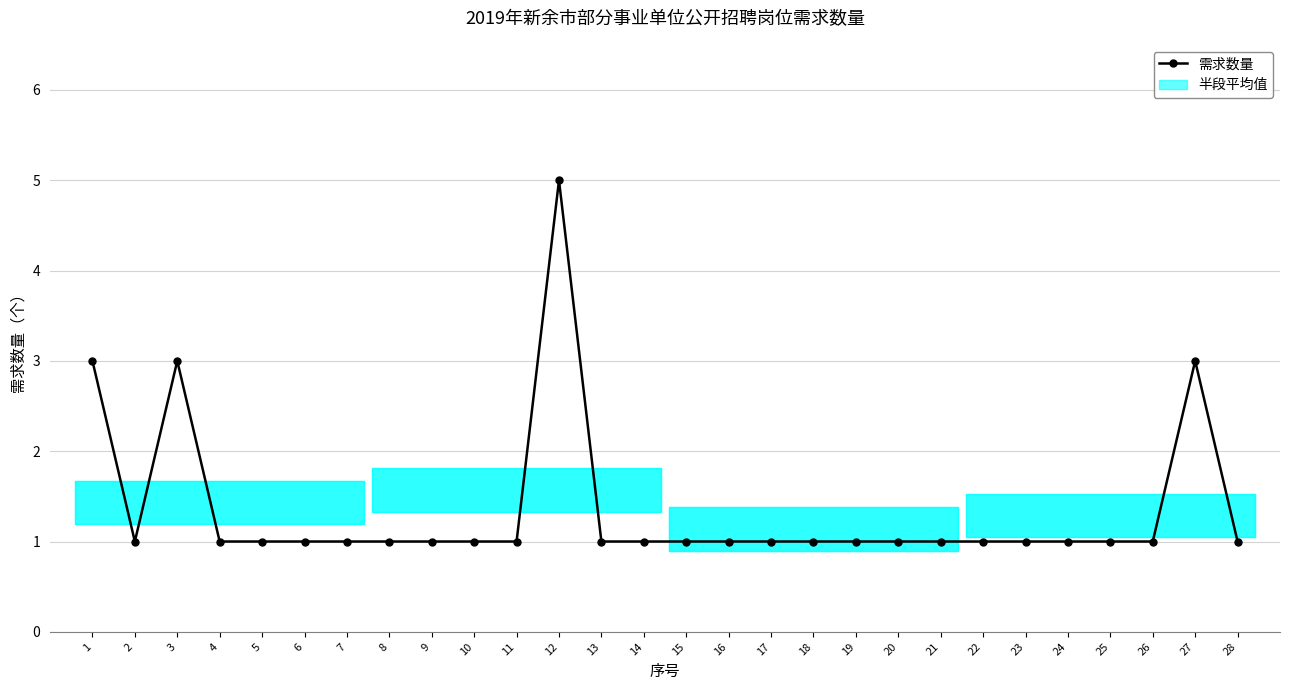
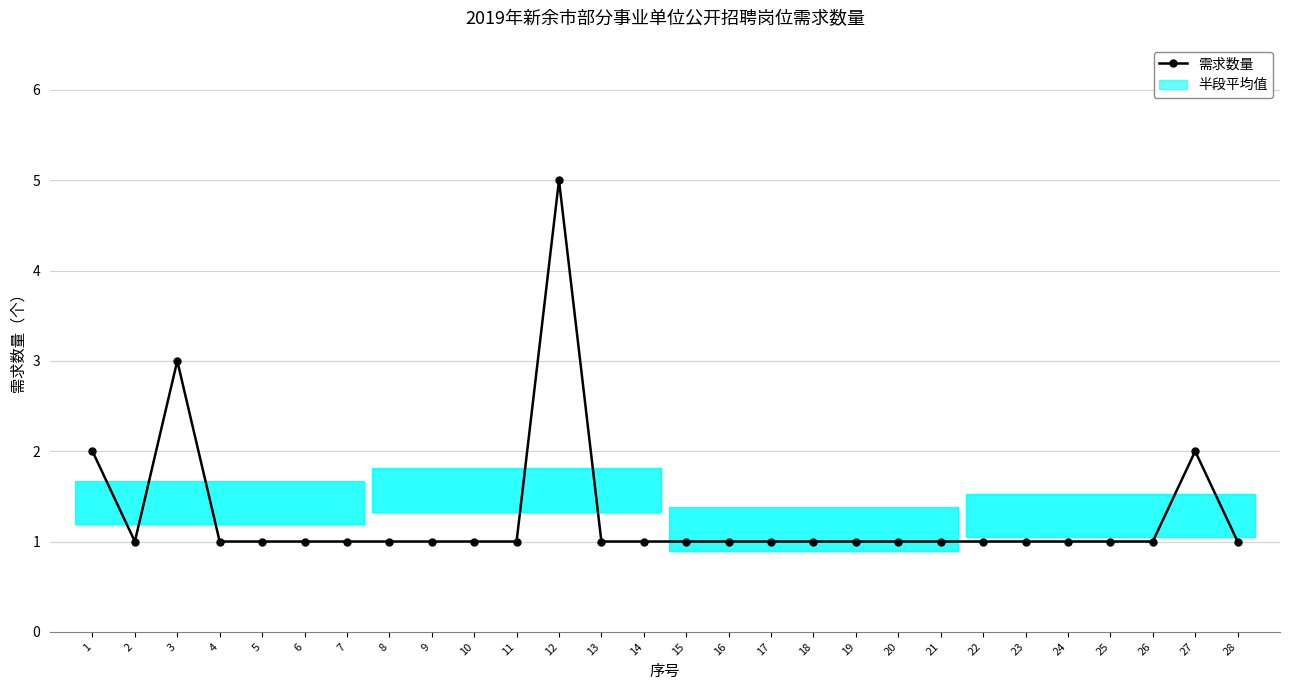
需求数量, 1: 3 -> 2
需求数量, 27: 3 -> 2
